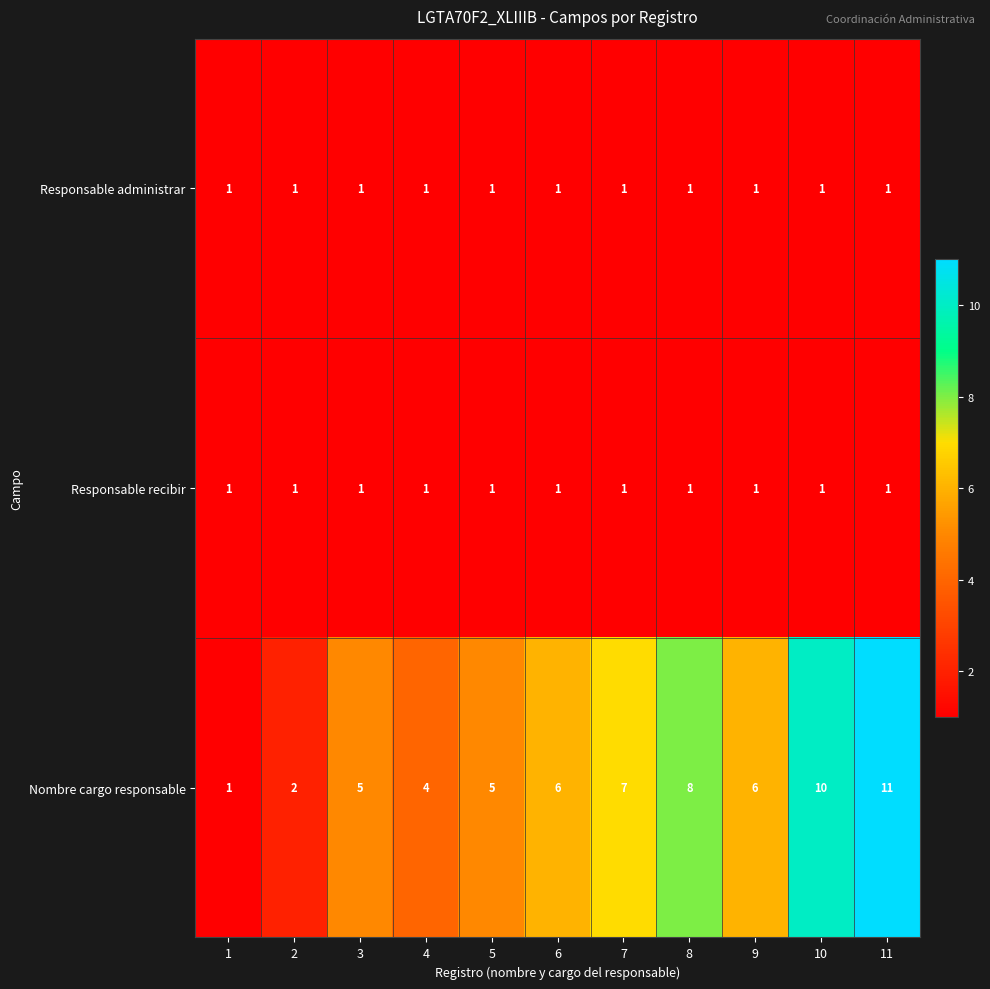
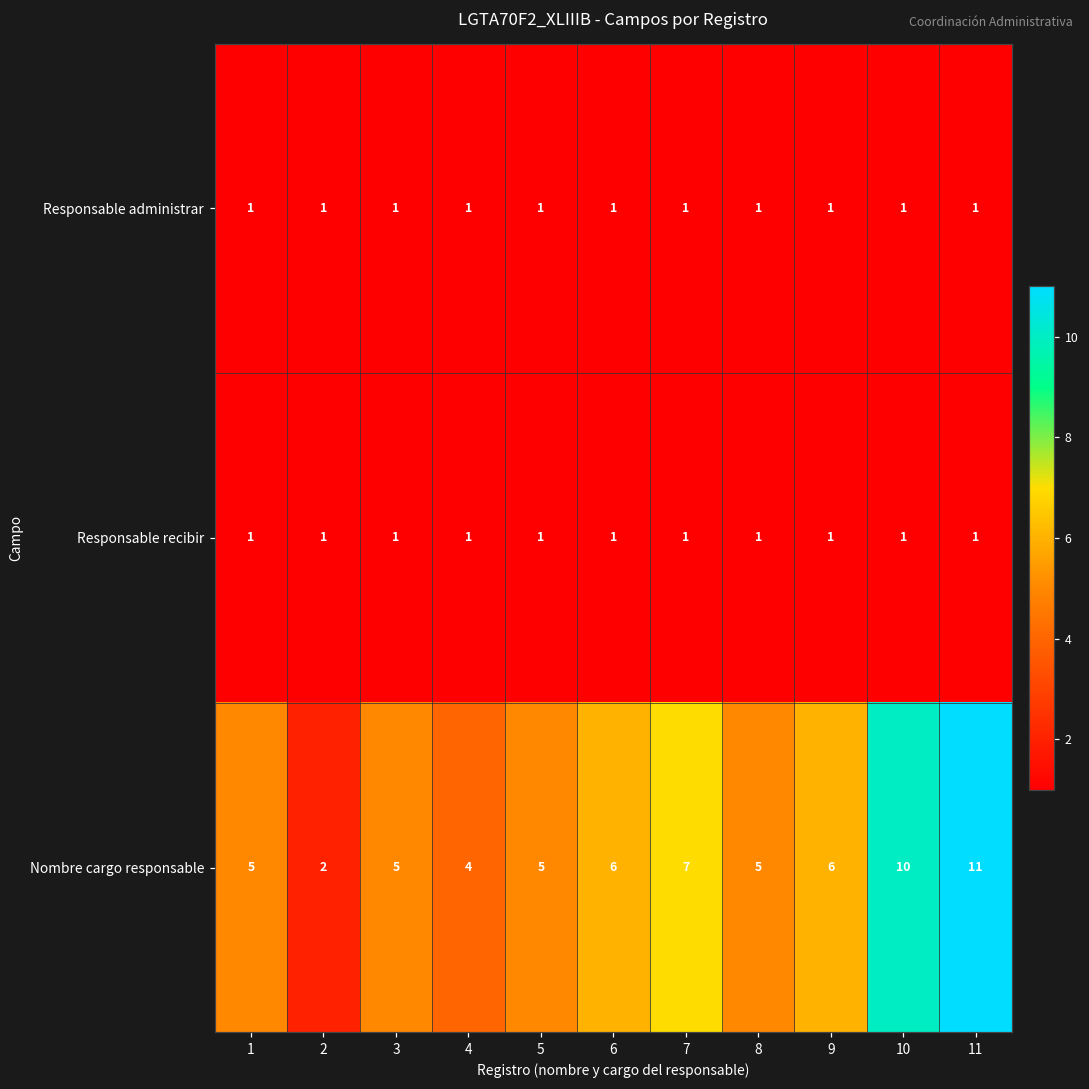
Nombre cargo responsable, 1: 1 -> 5
Nombre cargo responsable, 8: 8 -> 5
